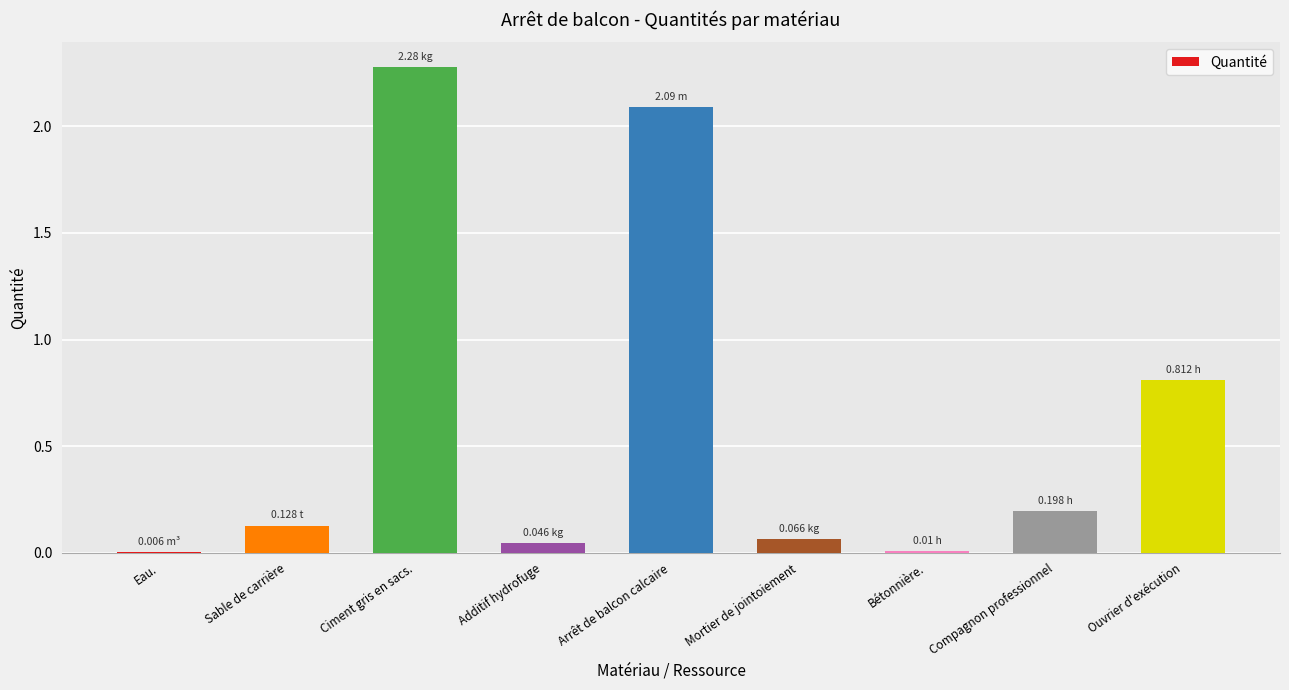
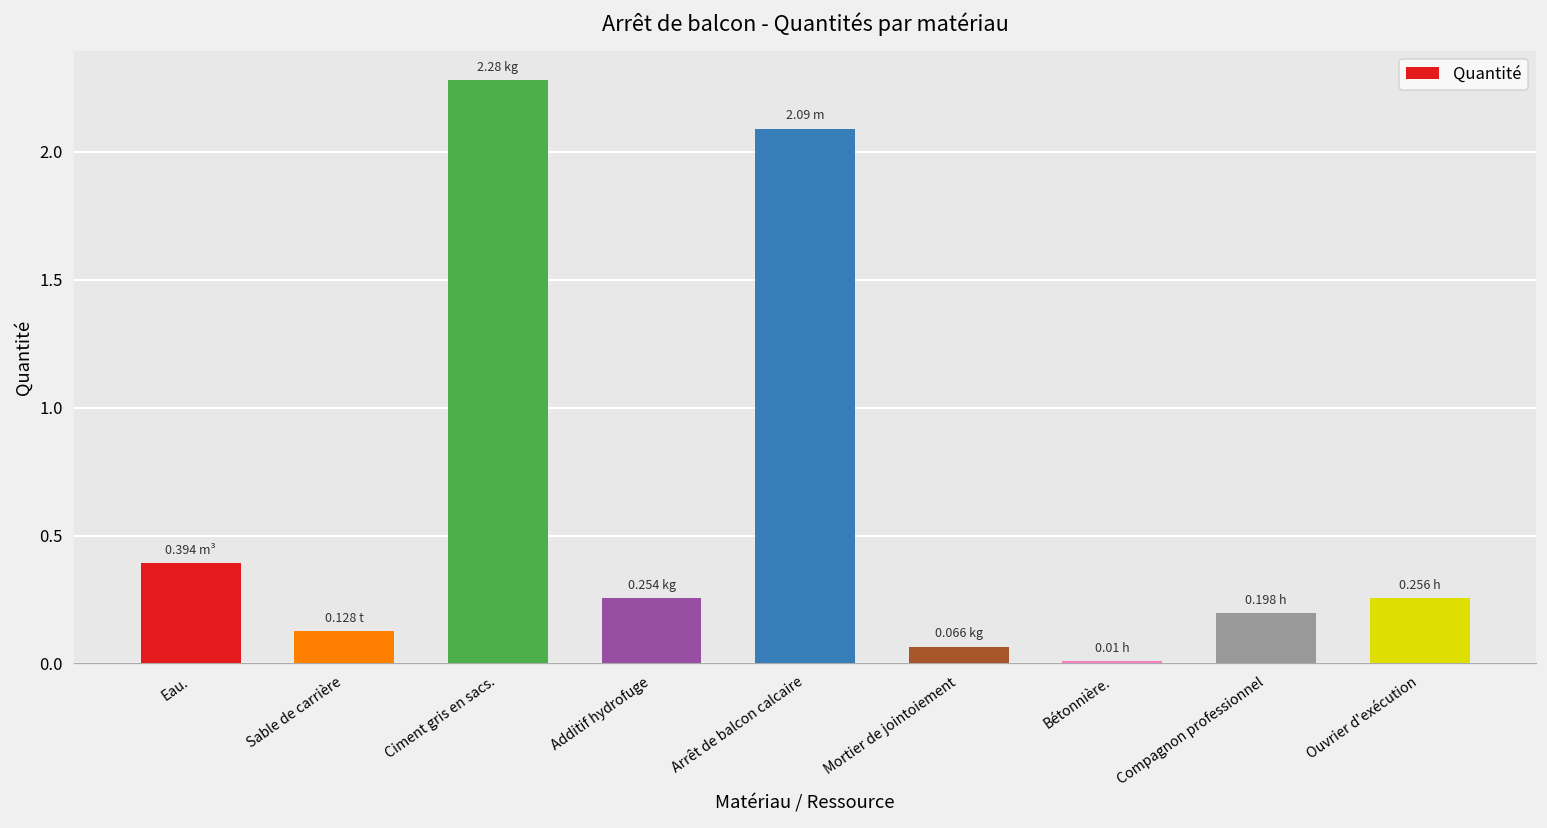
Eau.: 0.006 -> 0.394
Additif hydrofuge: 0.046 -> 0.254
Ouvrier d'exécution: 0.812 -> 0.256
